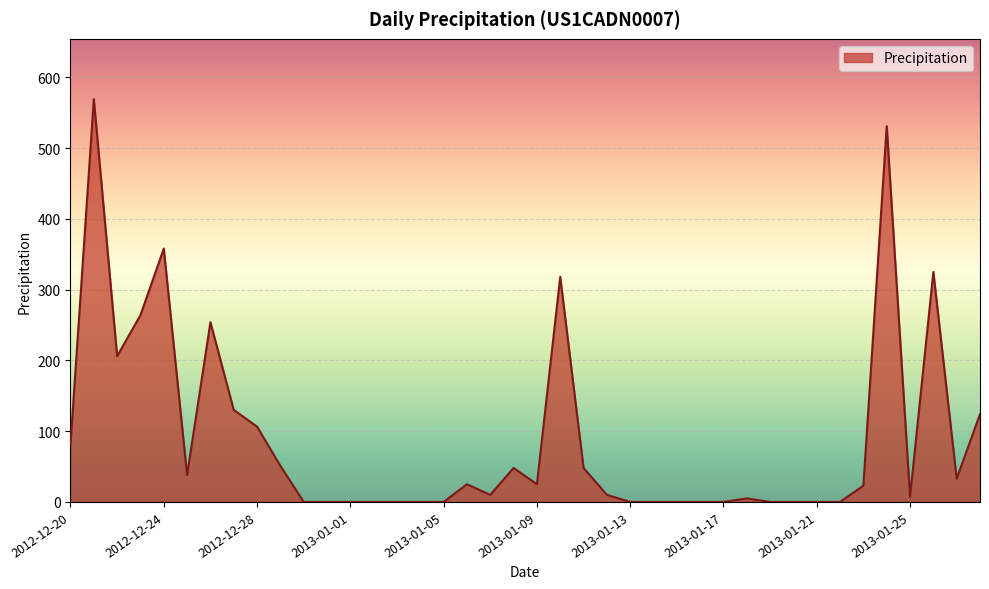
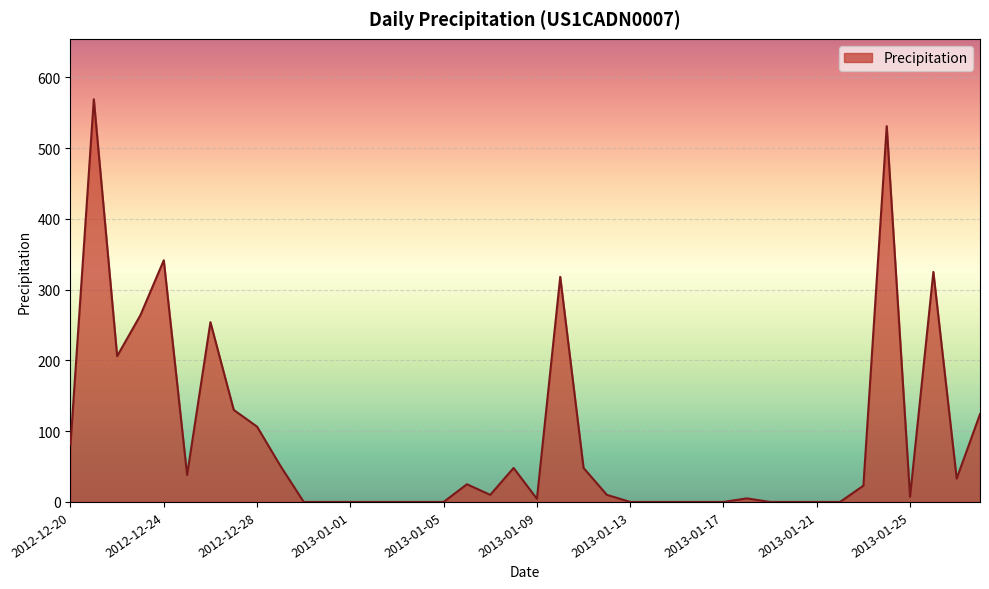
2012-12-24: 360 -> 340
2013-01-09: 30 -> 0
